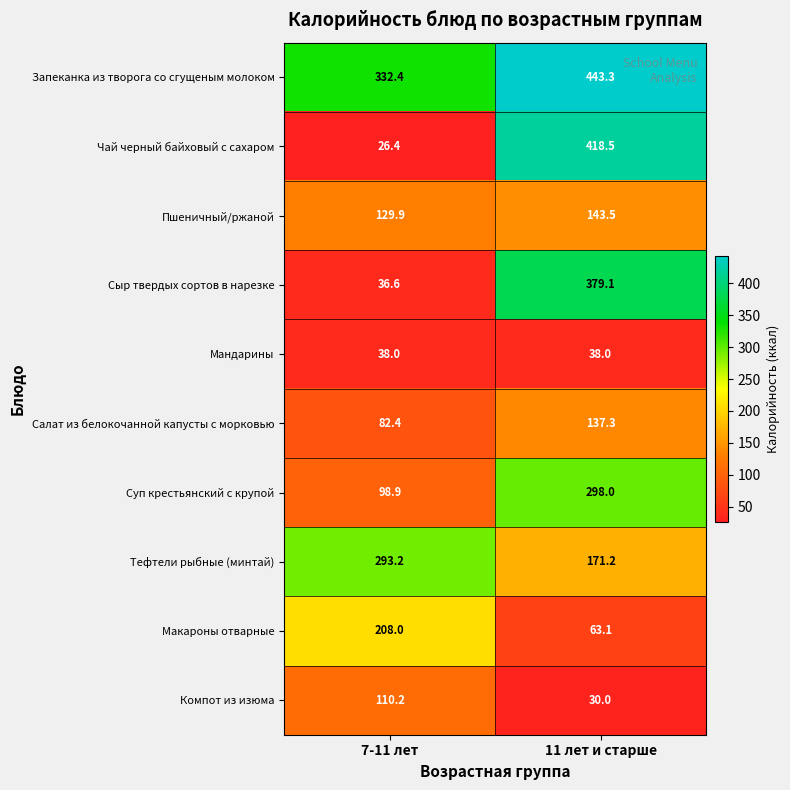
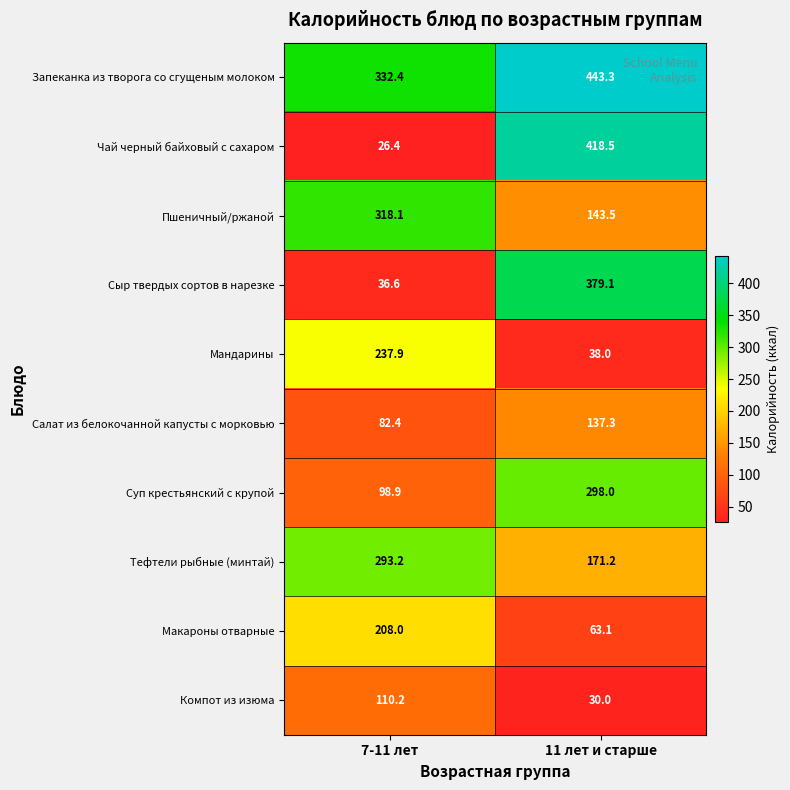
Пшеничный/ржаной, 7-11 лет: 129.9 -> 318.1
Мандарины, 7-11 лет: 38.0 -> 237.9
